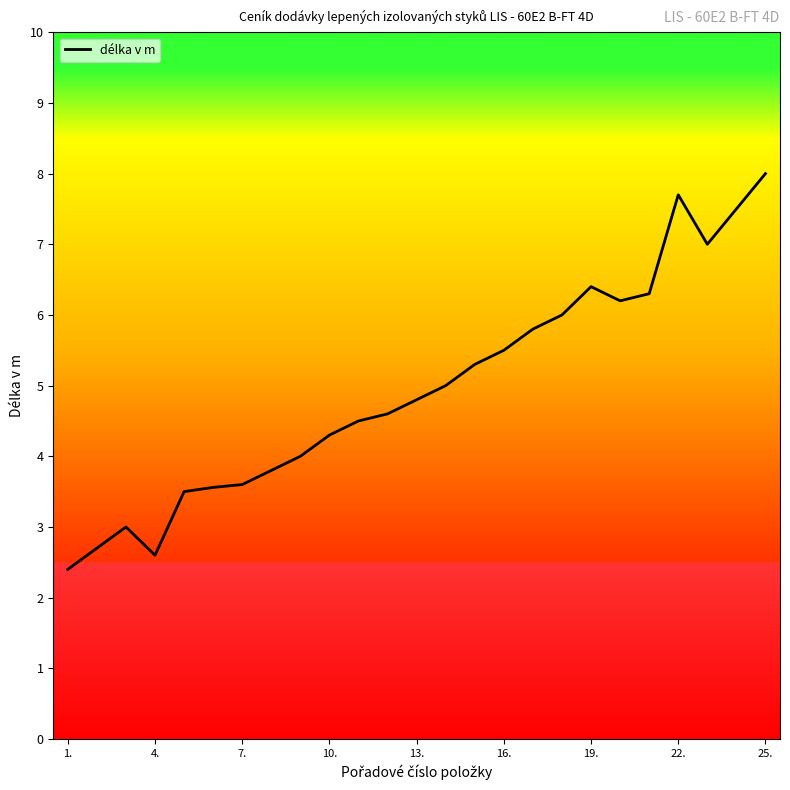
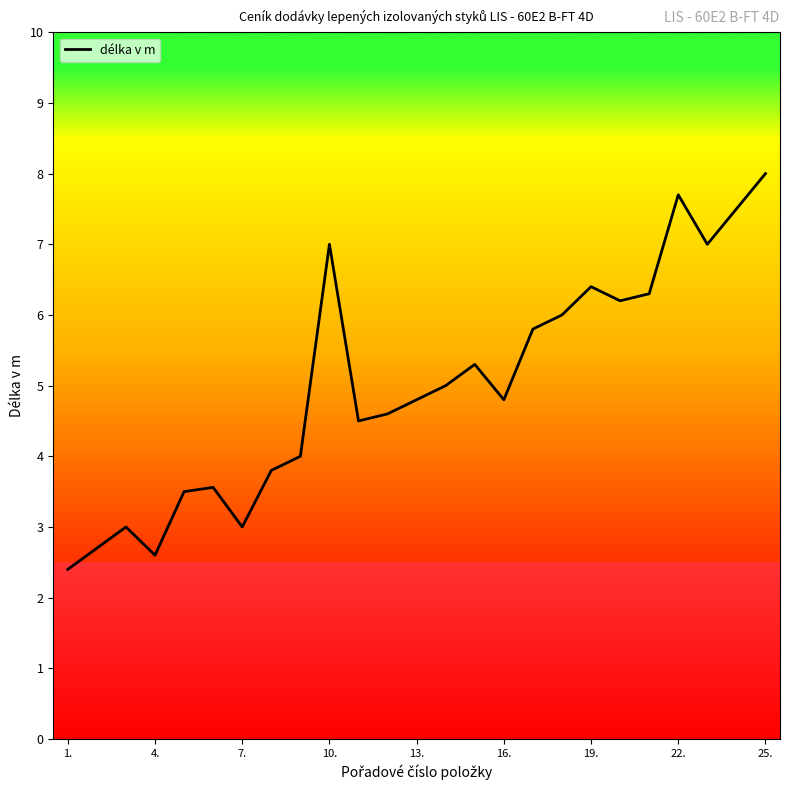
7.: 3.6 -> 3.0
10.: 4.3 -> 7.0
16.: 5.5 -> 4.8
